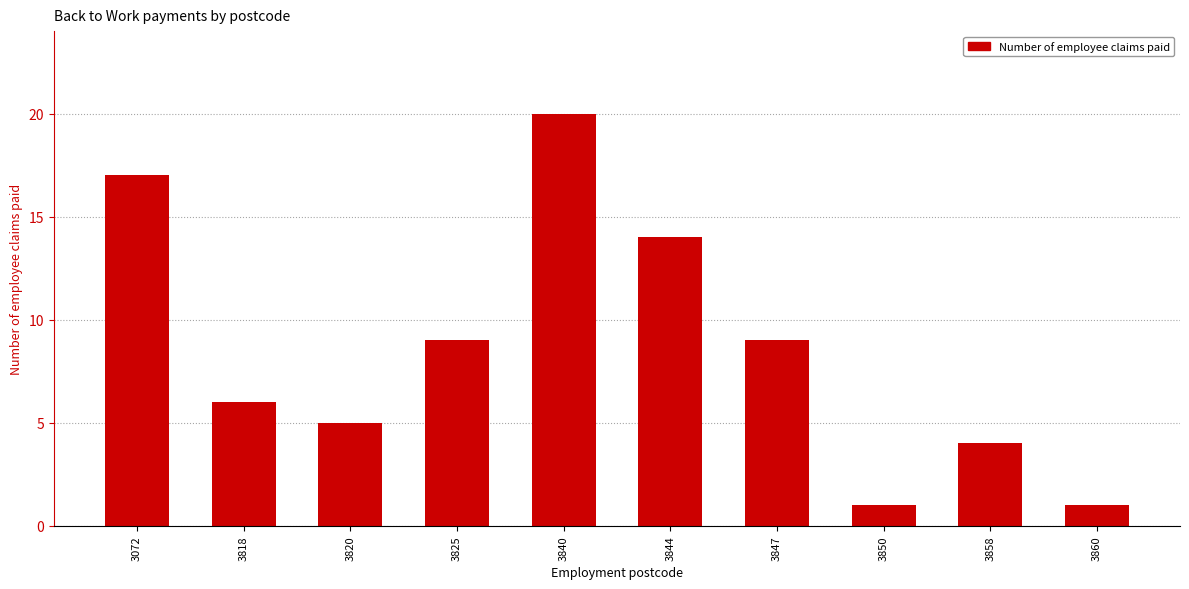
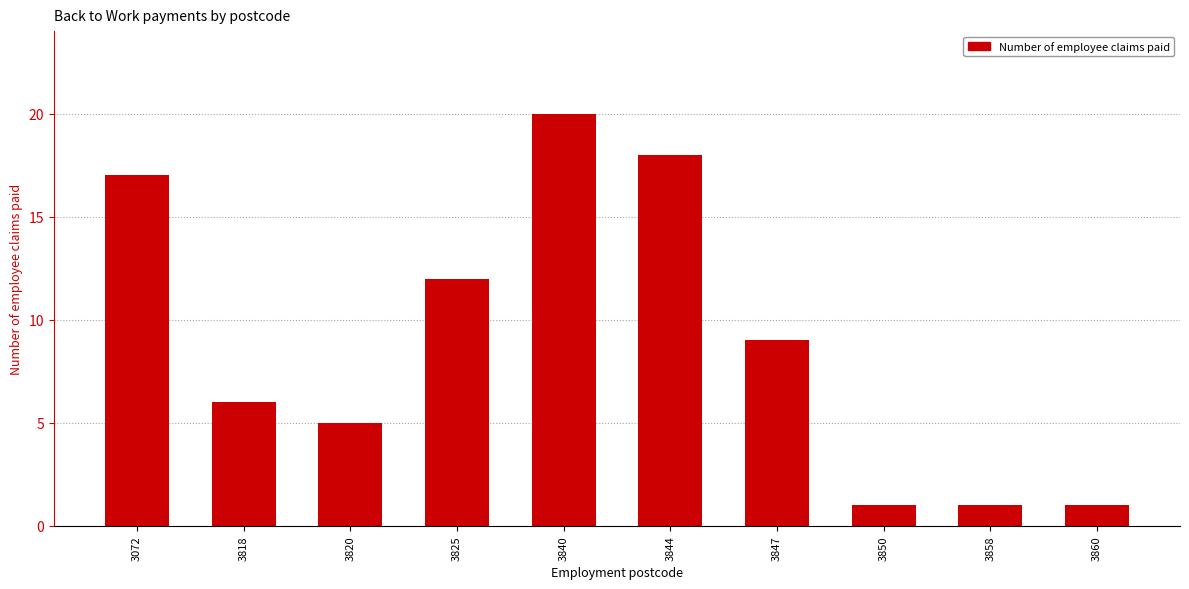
3825: 9 -> 12
3844: 14 -> 18
3858: 4 -> 1
